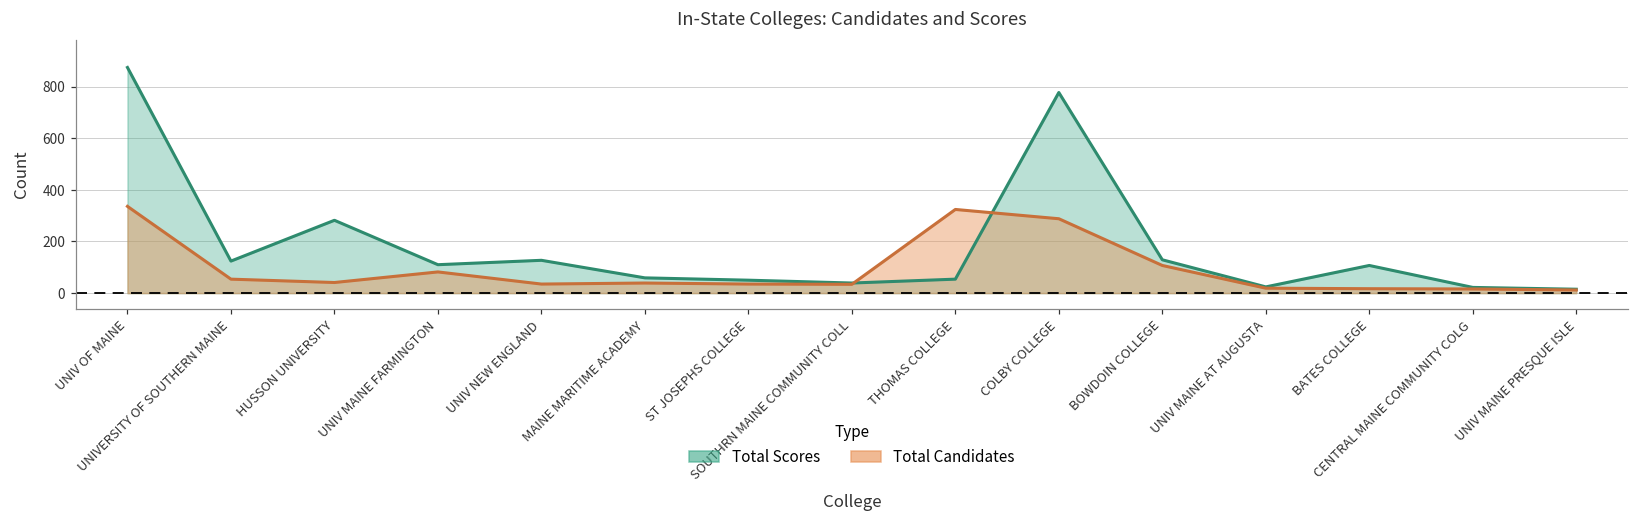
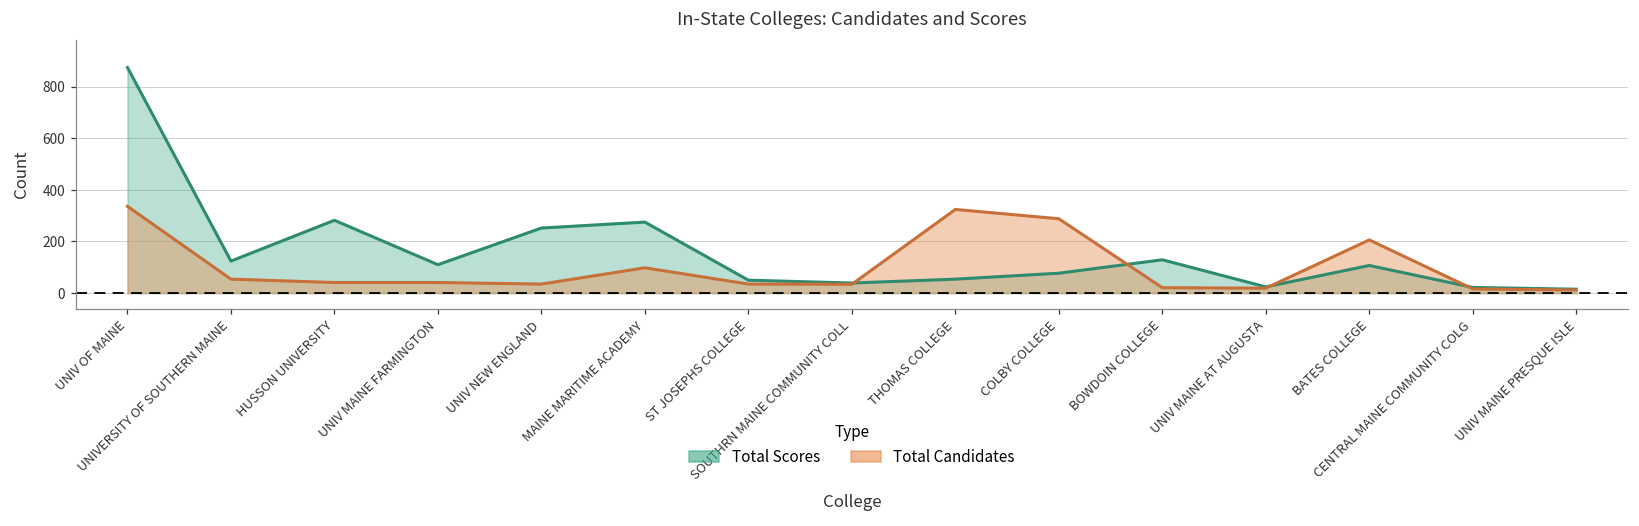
Total Candidates, UNIV MAINE FARMINGTON: 80 -> 40
Total Scores, UNIV NEW ENGLAND: 130 -> 250
Total Scores, MAINE MARITIME ACADEMY: 60 -> 280
Total Candidates, MAINE MARITIME ACADEMY: 40 -> 100
Total Scores, COLBY COLLEGE: 780 -> 80
Total Candidates, BOWDOIN COLLEGE: 110 -> 20
Total Candidates, BATES COLLEGE: 20 -> 210
